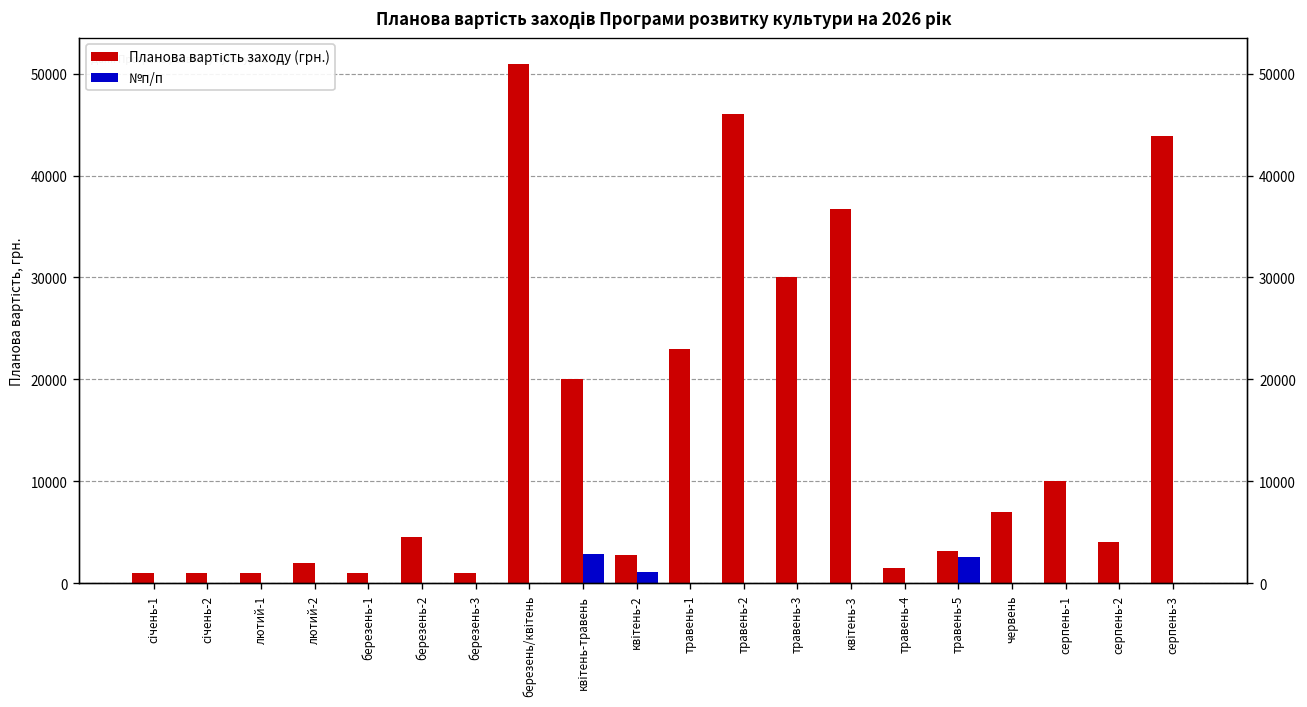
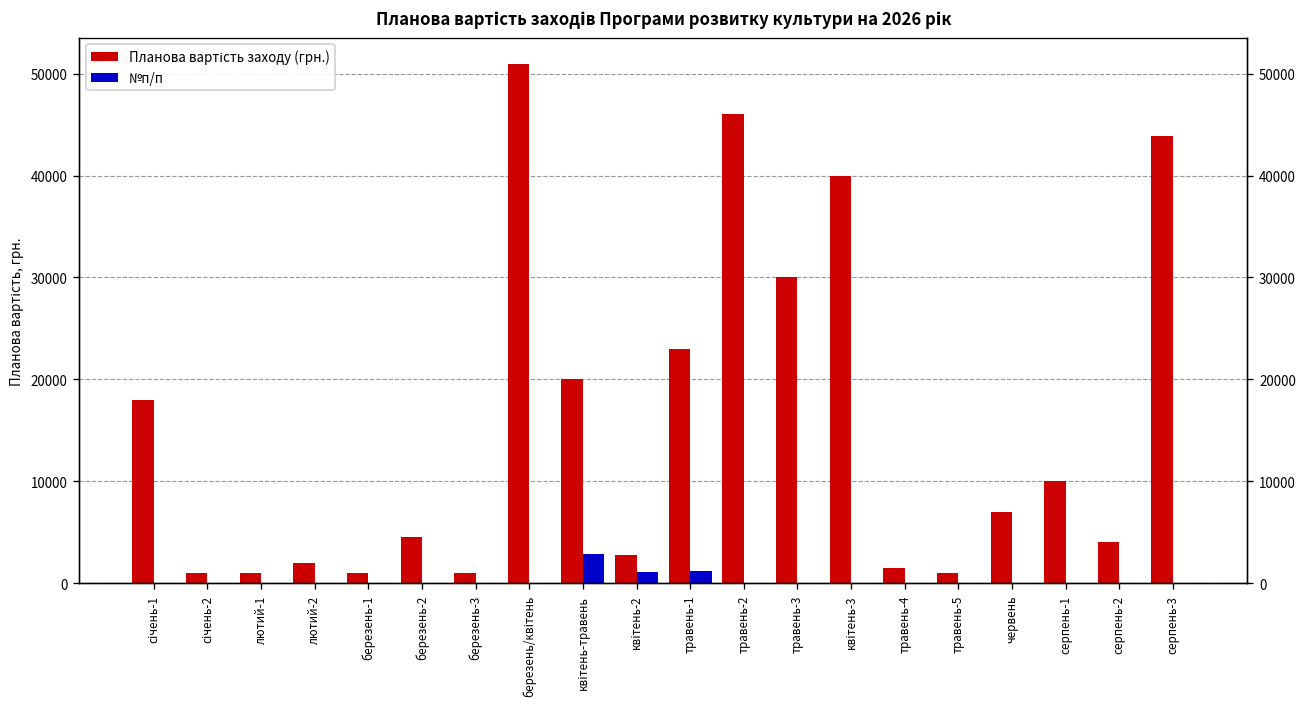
Планова вартість заходу (грн.), січень-1: 1000 -> 18000
№п/п, травень-1: 0 -> 1000
Планова вартість заходу (грн.), квітень-3: 37000 -> 40000
Планова вартість заходу (грн.), травень-5: 3000 -> 1000
№п/п, травень-5: 3000 -> 0
